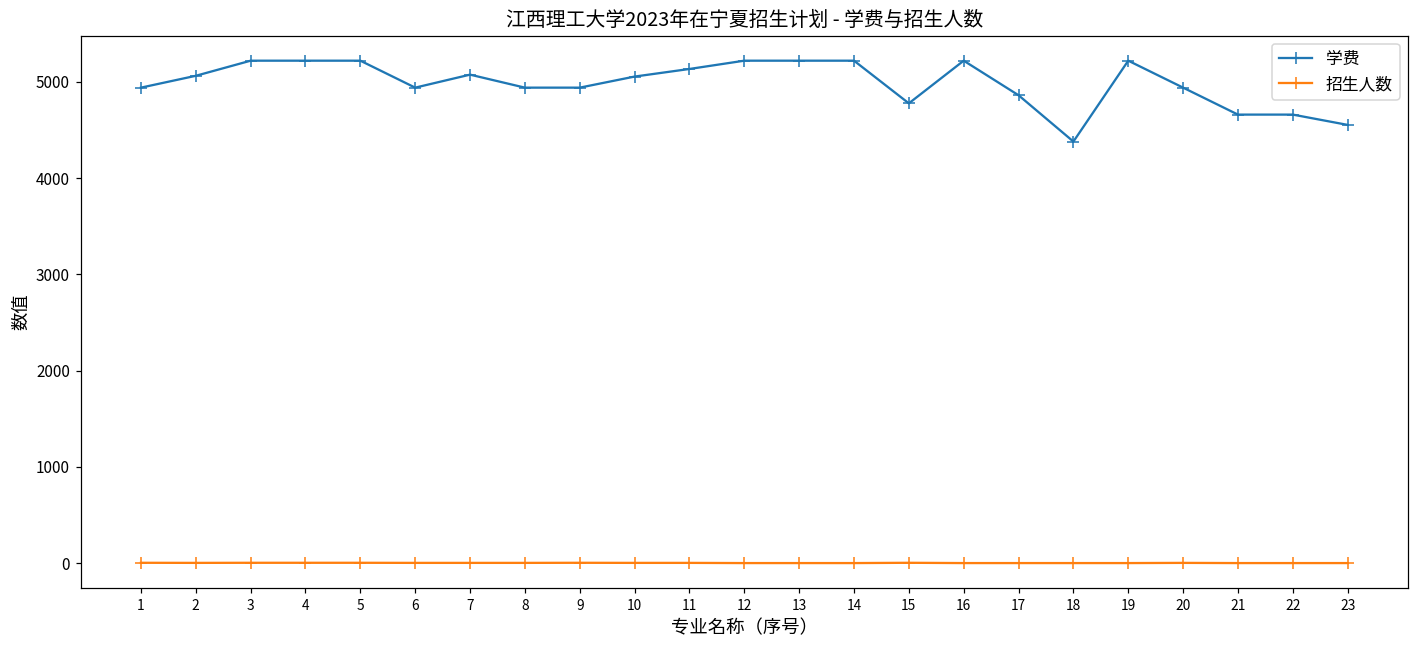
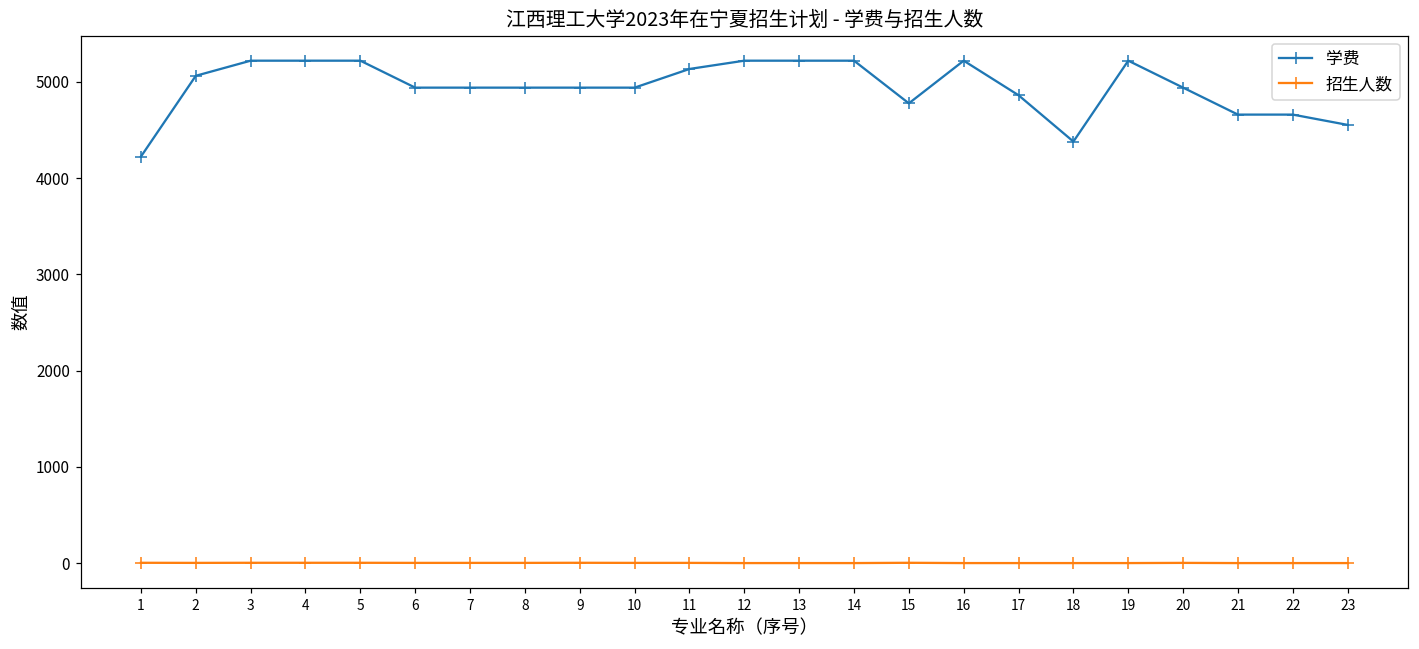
学费, 1: 4900 -> 4200
学费, 7: 5100 -> 4900
学费, 10: 5100 -> 4900
